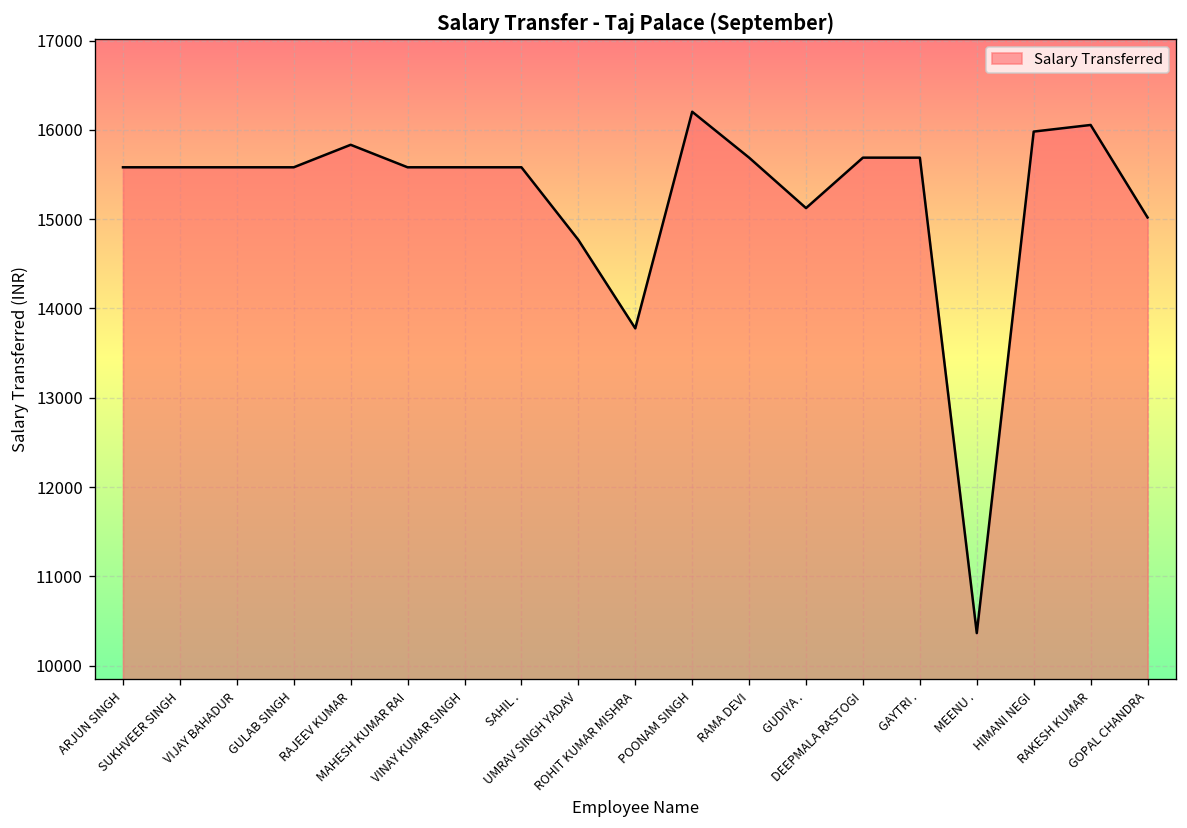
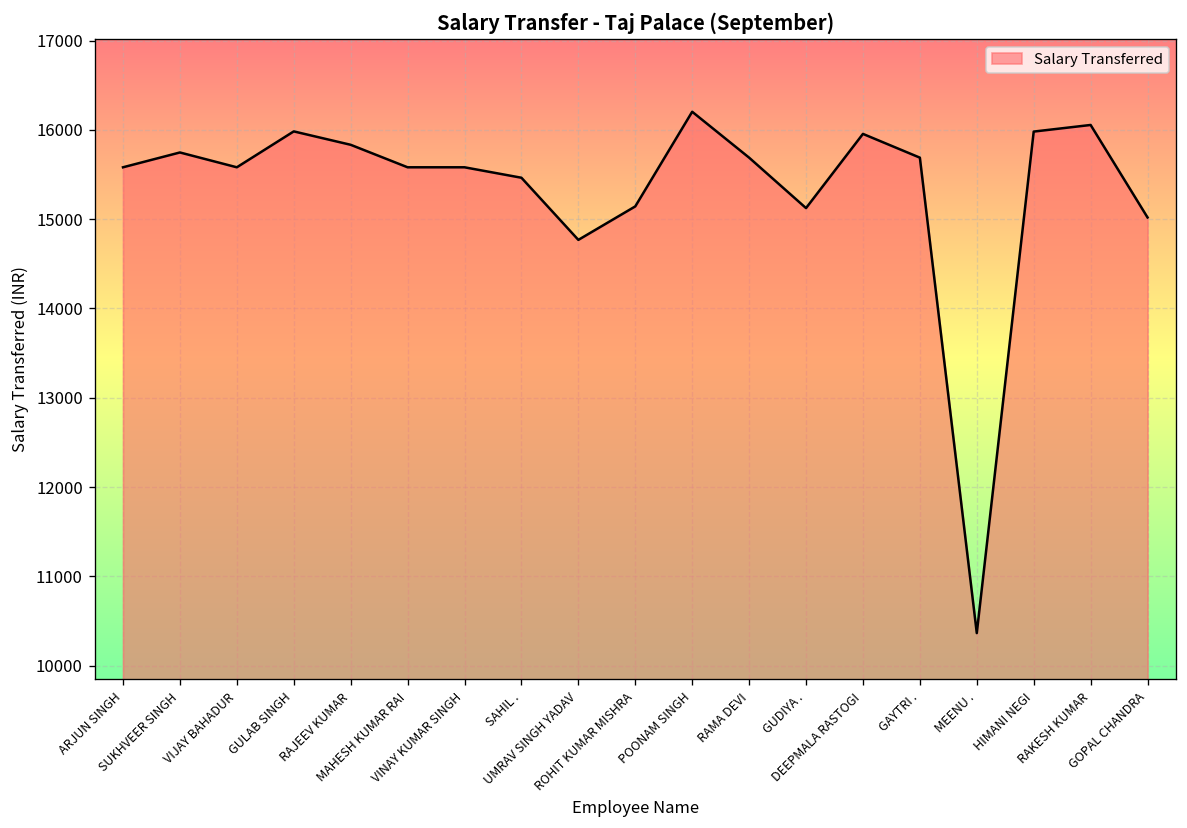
SUKHVEER SINGH: 15600 -> 15700
GULAB SINGH: 15600 -> 16000
SAHIL .: 15600 -> 15500
ROHIT KUMAR MISHRA: 13800 -> 15100
DEEPMALA RASTOGI: 15700 -> 16000
